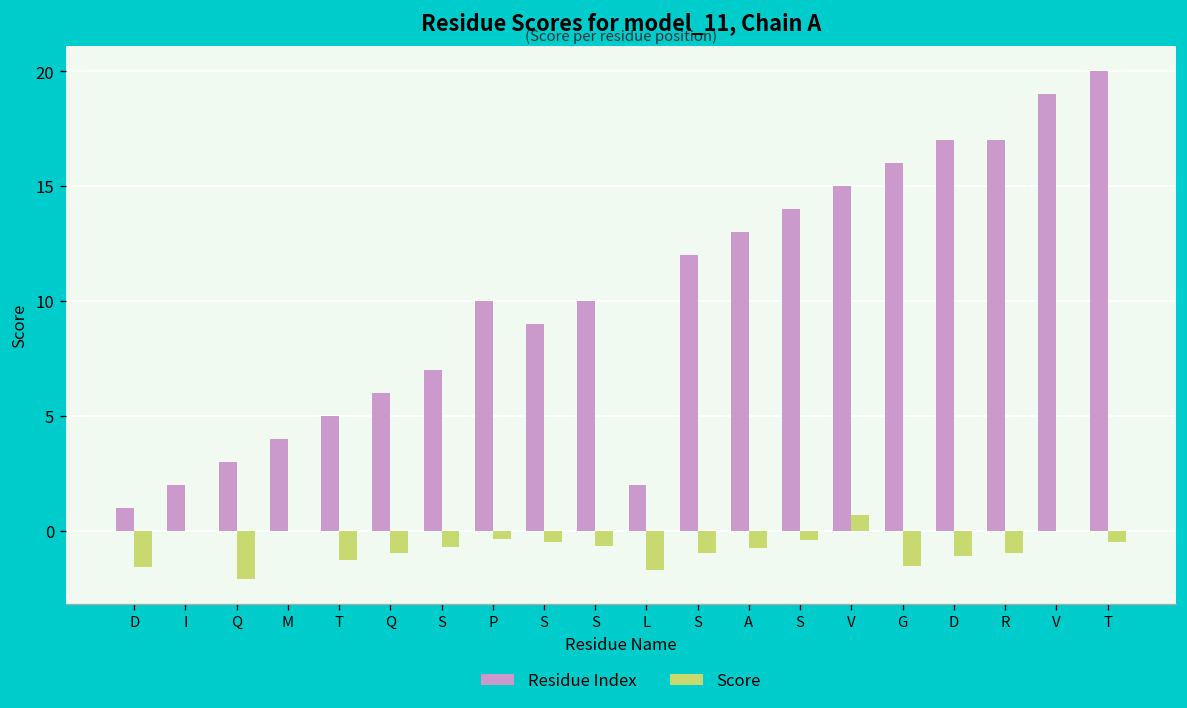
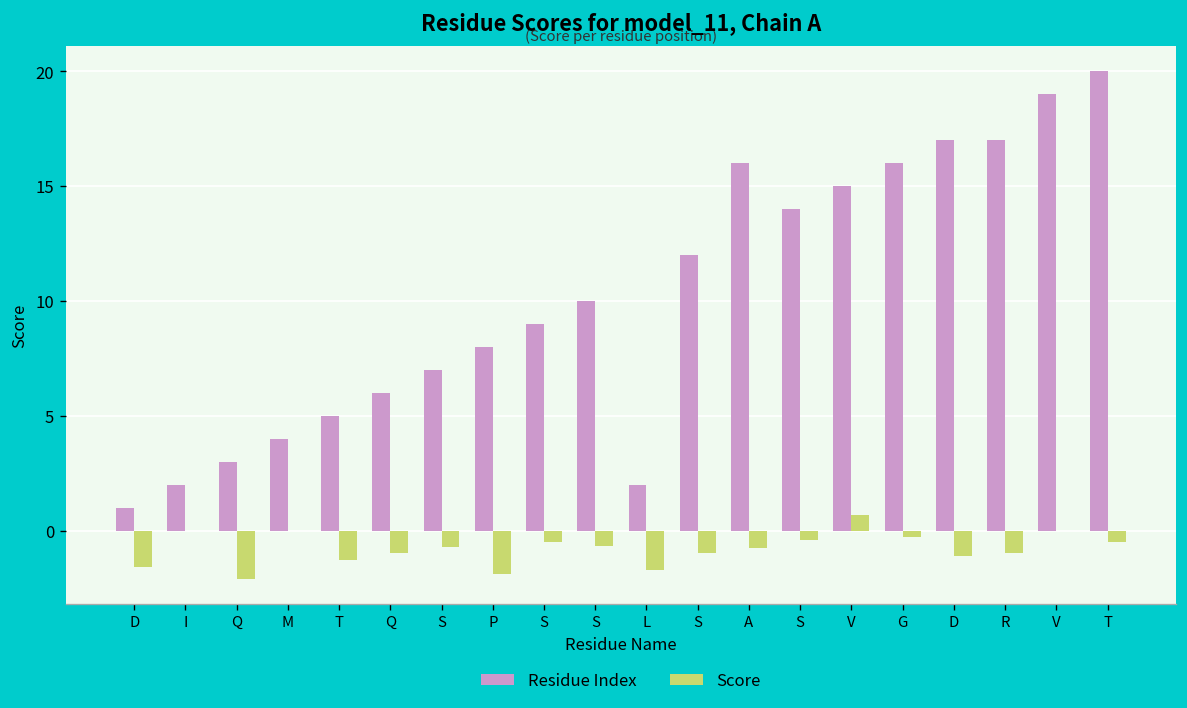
Residue Index, P: 10 -> 8
Score, P: -0.3 -> -1.9
Residue Index, A: 13 -> 16
Score, G: -1.5 -> -0.3
